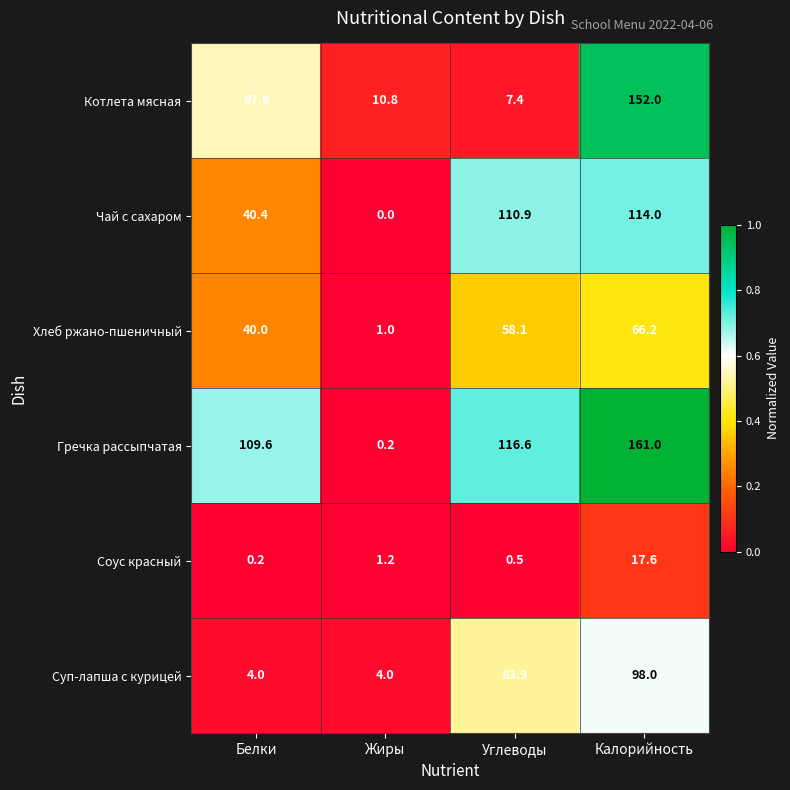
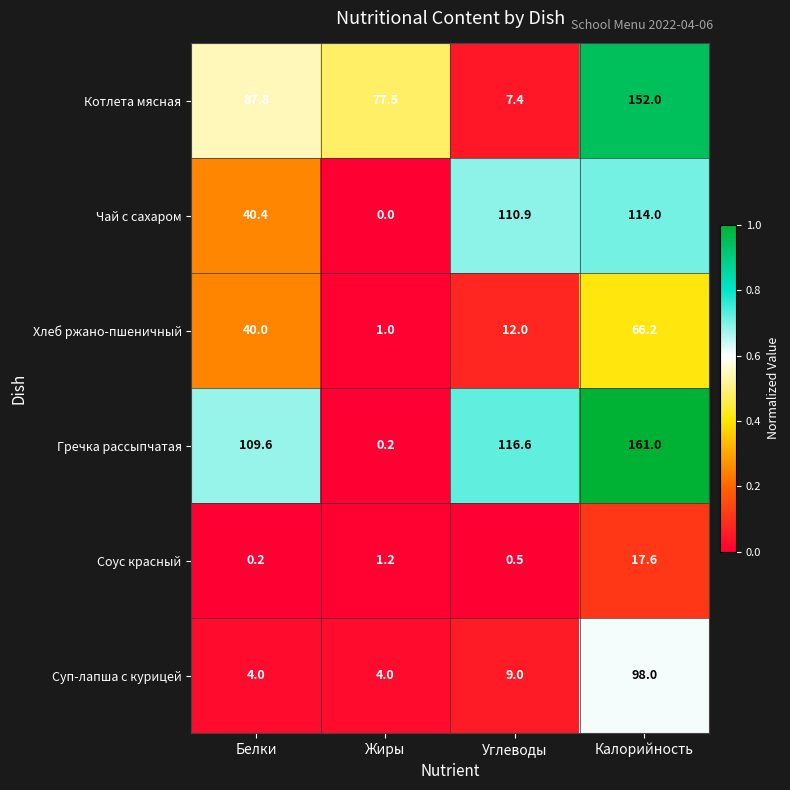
Котлета мясная, Жиры: 10.8 -> 77.5
Хлеб ржано-пшеничный, Углеводы: 58.1 -> 12.0
Суп-лапша с курицей, Углеводы: 83.9 -> 9.0
